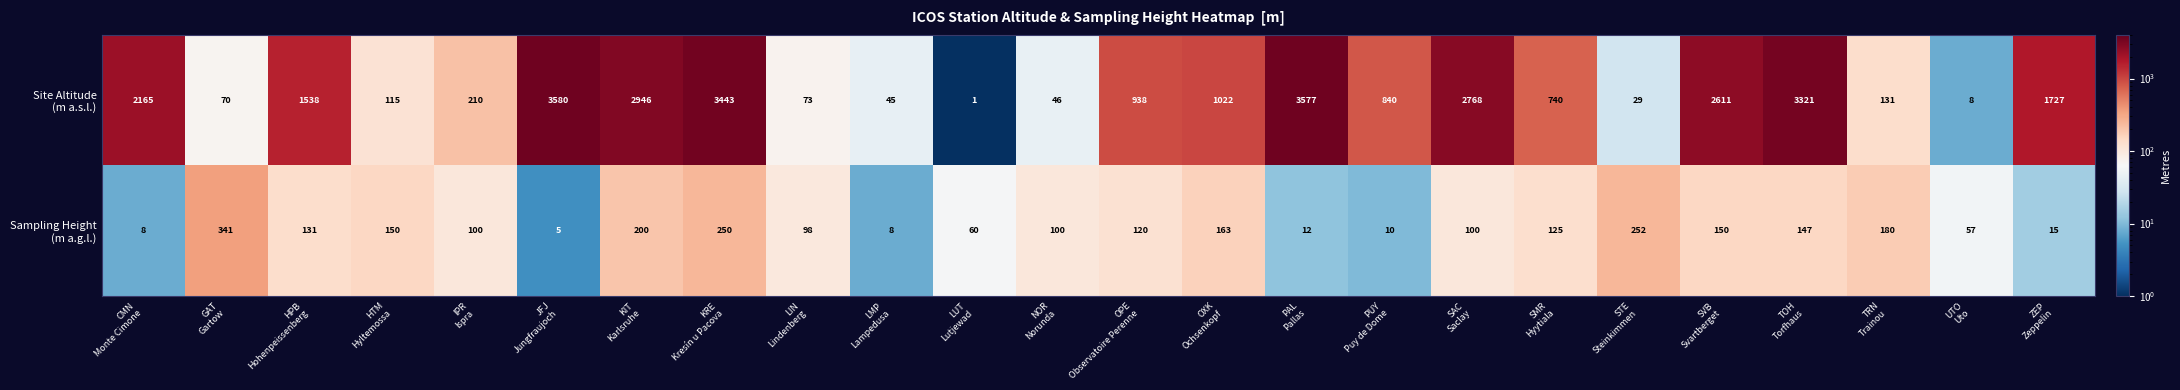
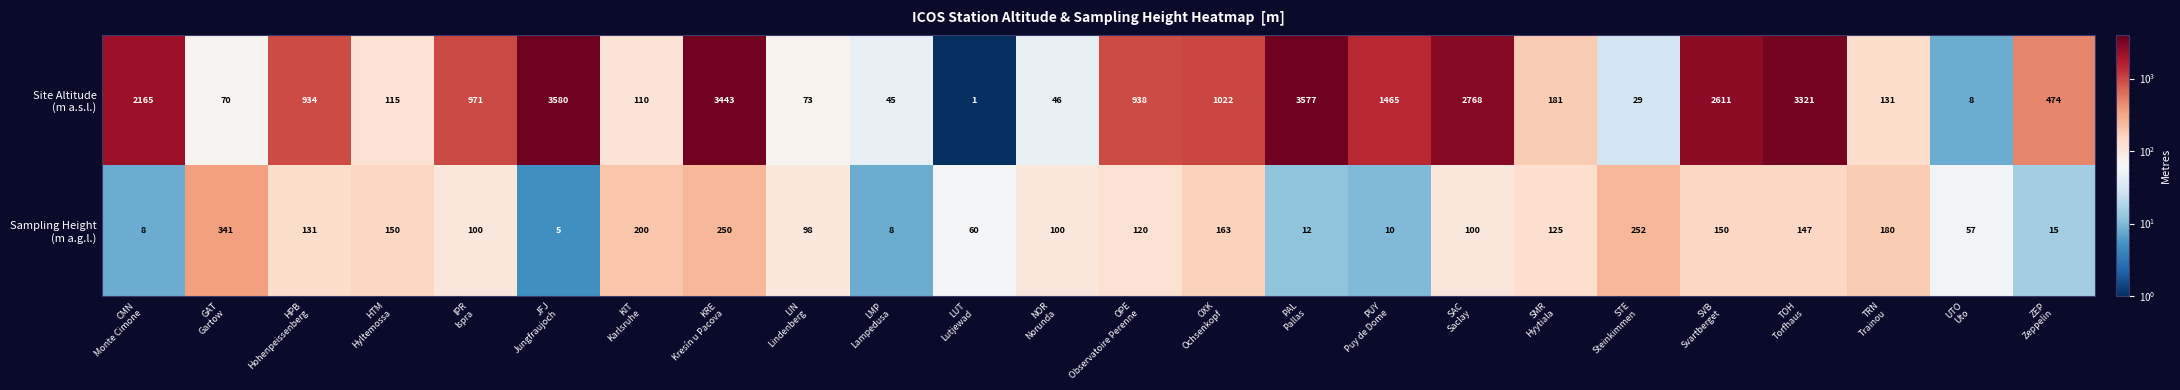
Site Altitude (m a.s.l.), HPB Hohenpeissenberg: 1538 -> 934
Site Altitude (m a.s.l.), IPR Ispra: 210 -> 971
Site Altitude (m a.s.l.), KIT Karlsruhe: 2946 -> 110
Site Altitude (m a.s.l.), PUY Puy de Dome: 840 -> 1465
Site Altitude (m a.s.l.), SMR Hyytiala: 740 -> 181
Site Altitude (m a.s.l.), ZEP Zeppelin: 1727 -> 474
